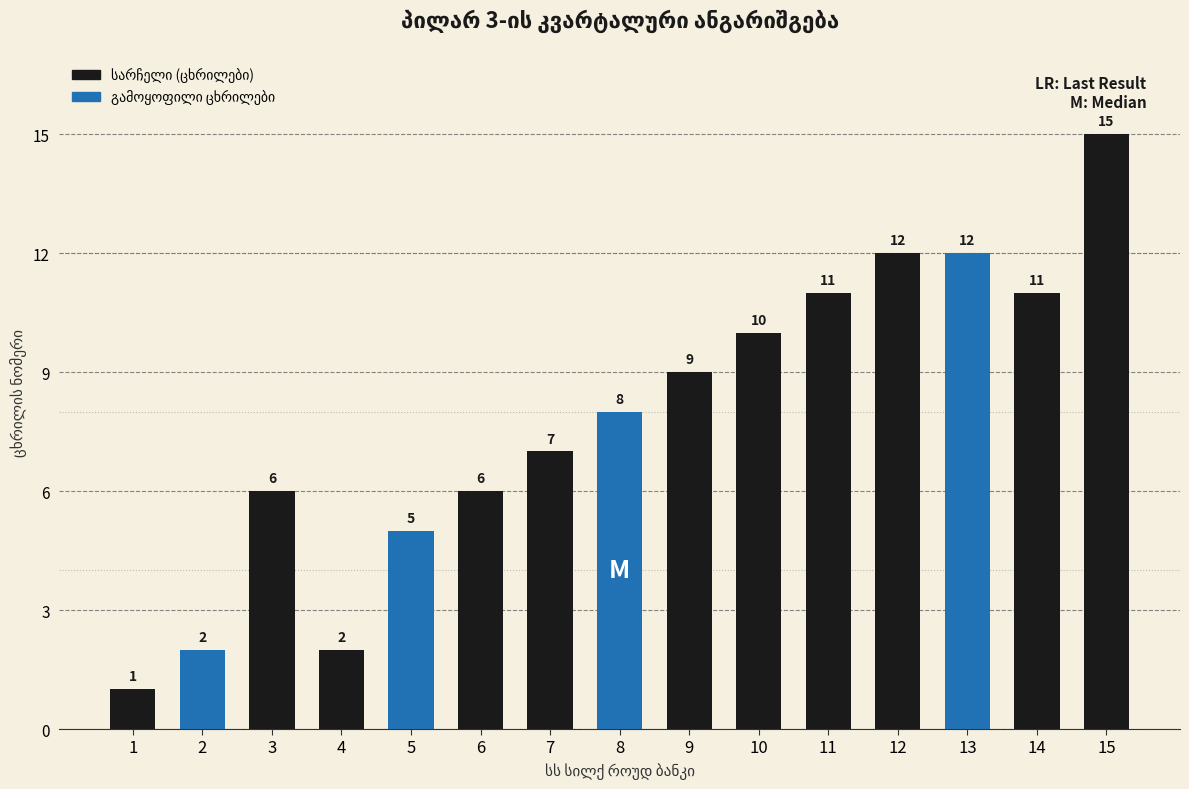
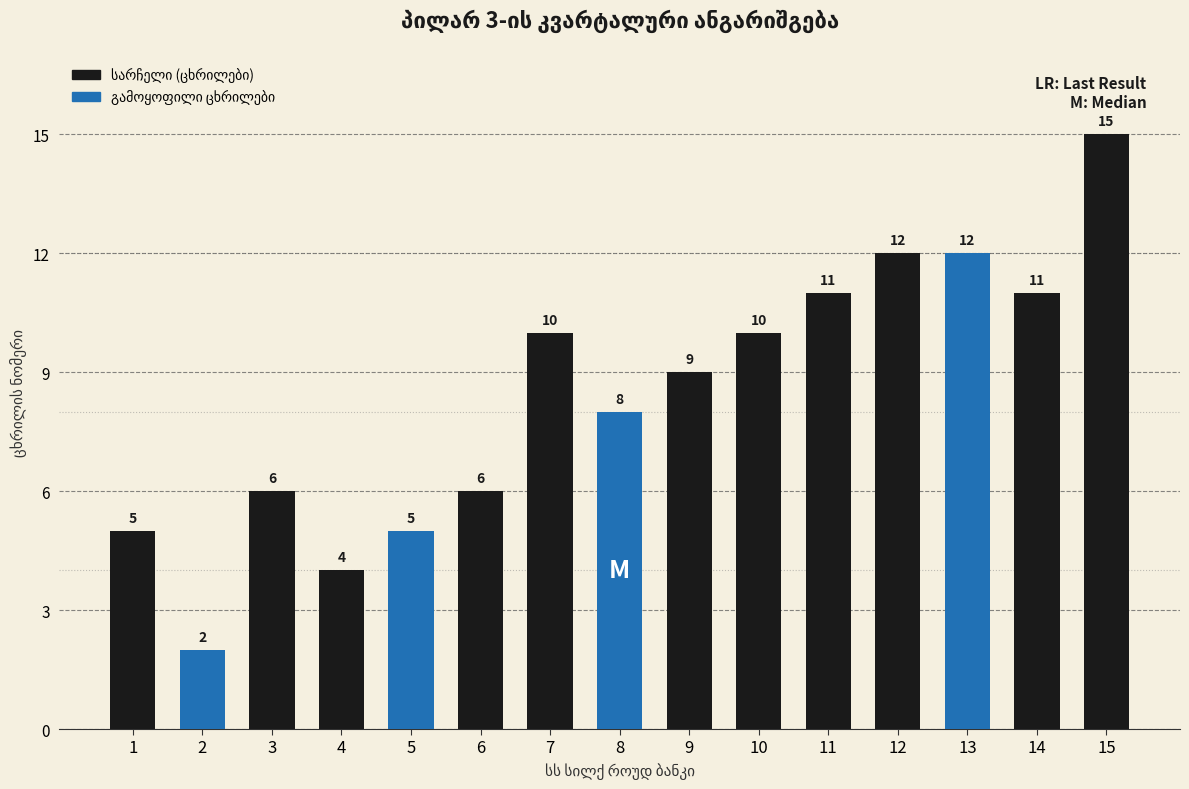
1: 1 -> 5
4: 2 -> 4
7: 7 -> 10
